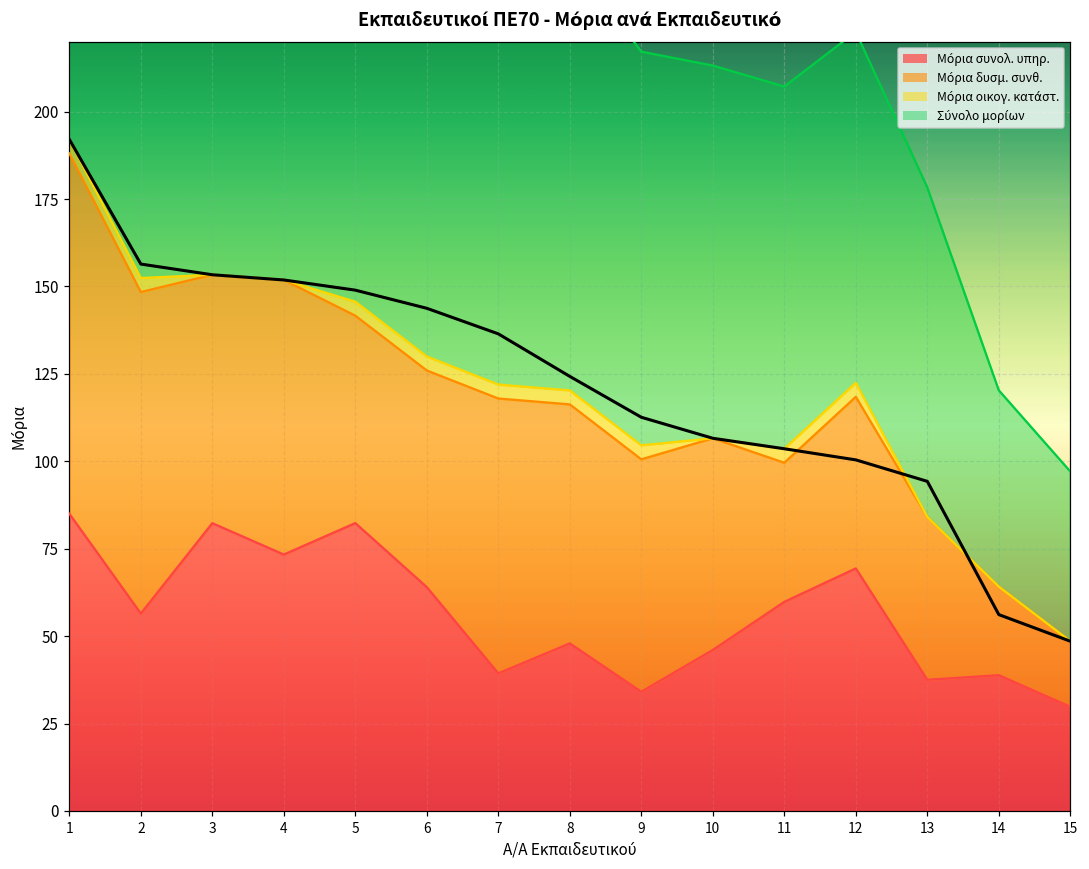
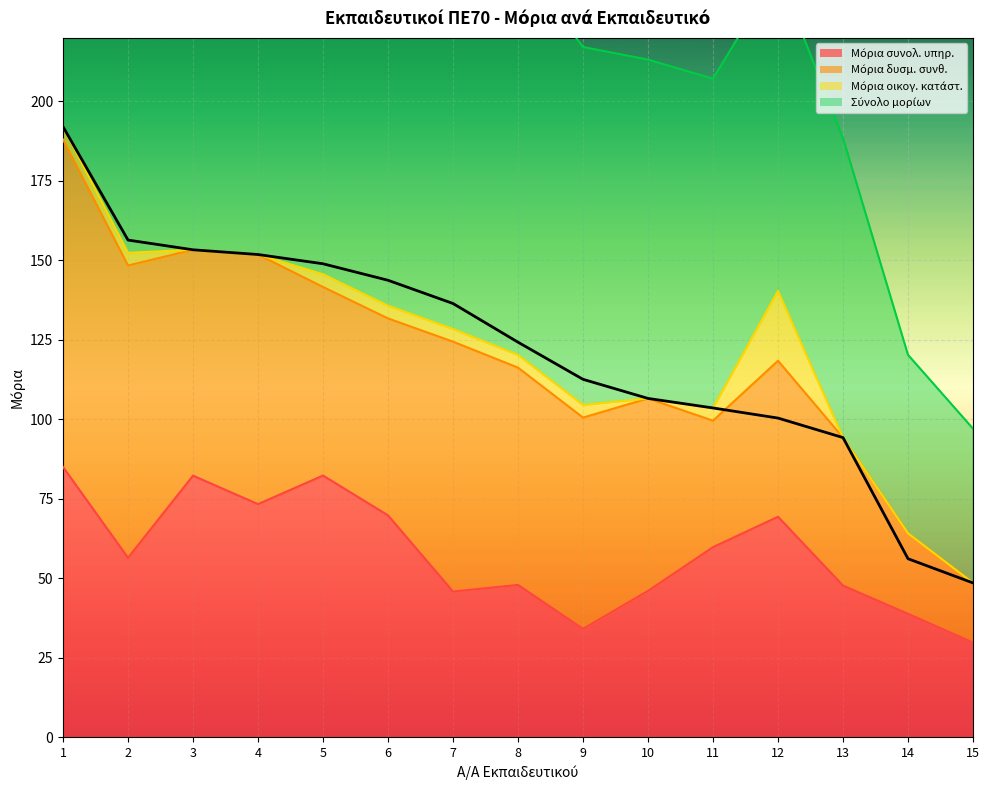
Μόρια συνολ. υπηρ., 6: 64 -> 70
Μόρια συνολ. υπηρ., 7: 39 -> 46
Μόρια οικογ. κατάστ., 12: 4 -> 22
Μόρια συνολ. υπηρ., 13: 38 -> 48
